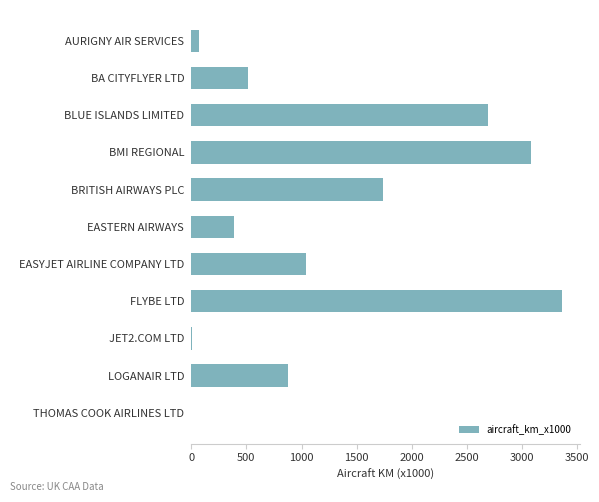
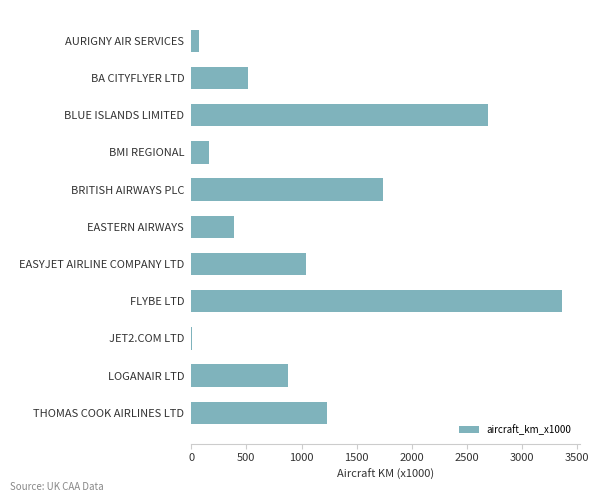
BMI REGIONAL: 3080 -> 160
THOMAS COOK AIRLINES LTD: 0 -> 1230
